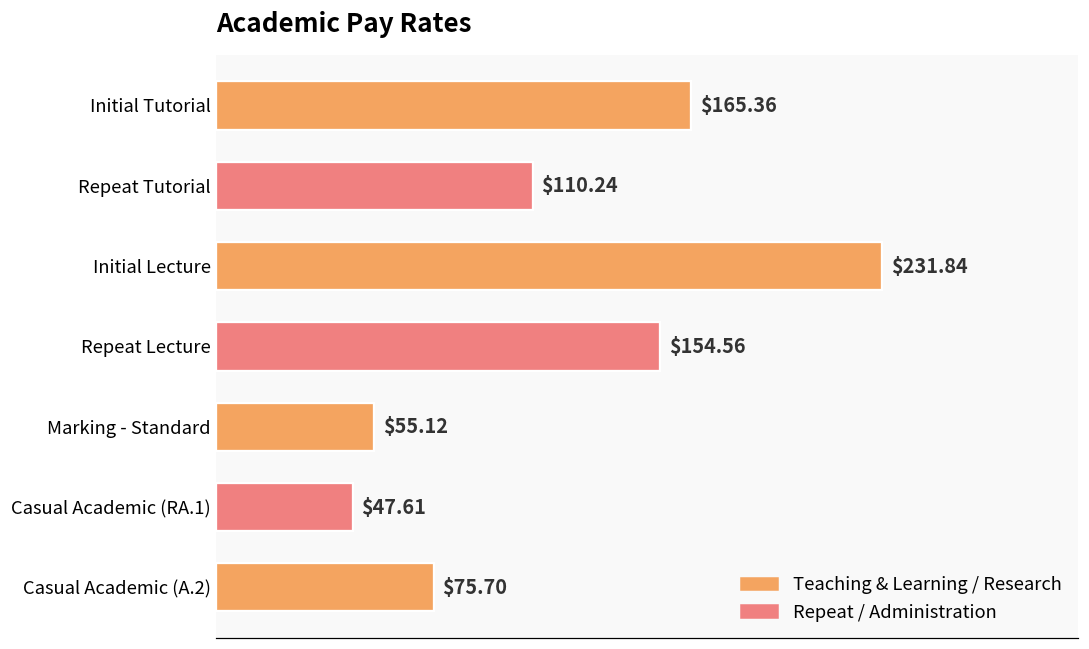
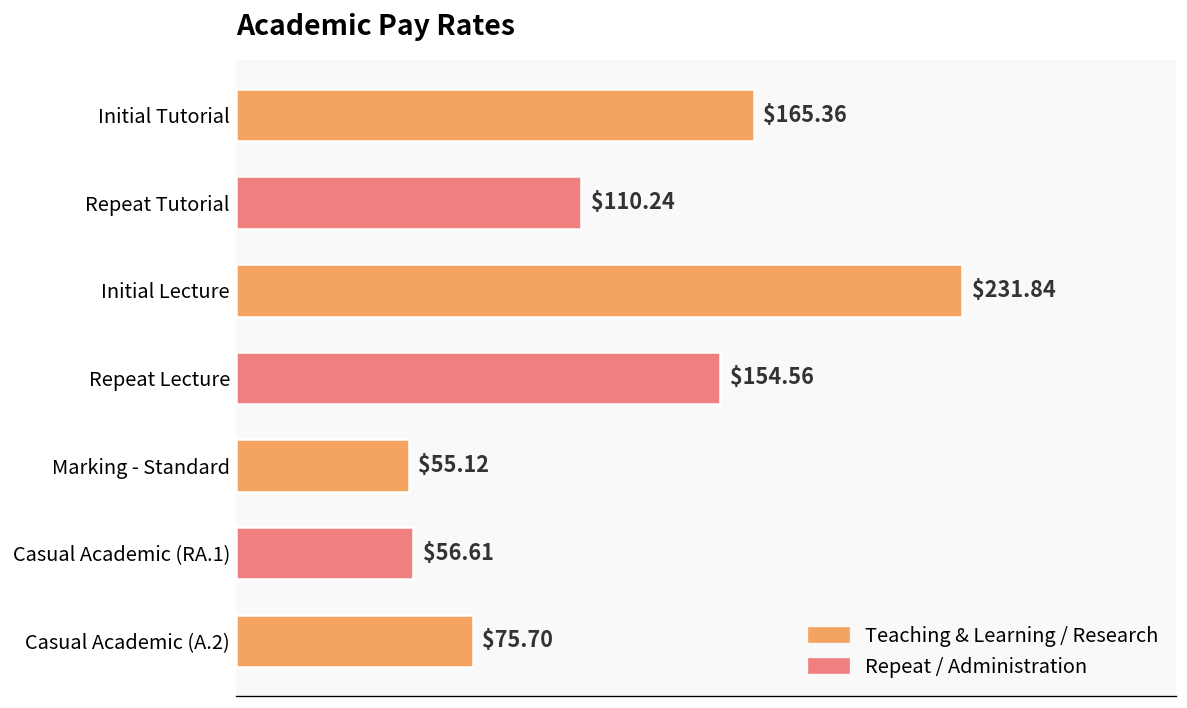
Casual Academic (RA.1): $47.61 -> $56.61
